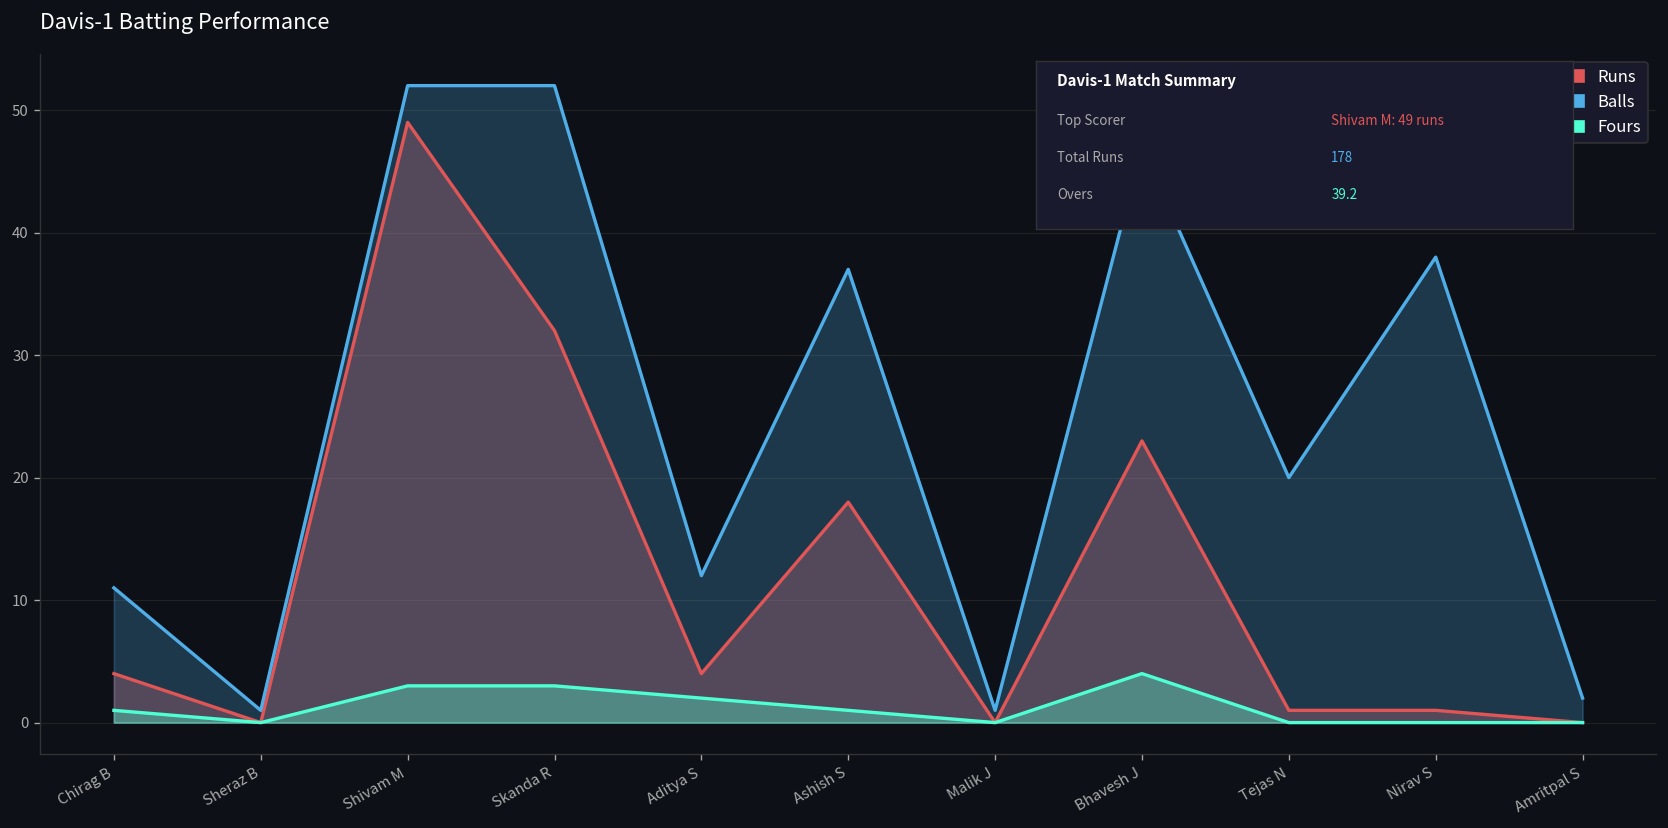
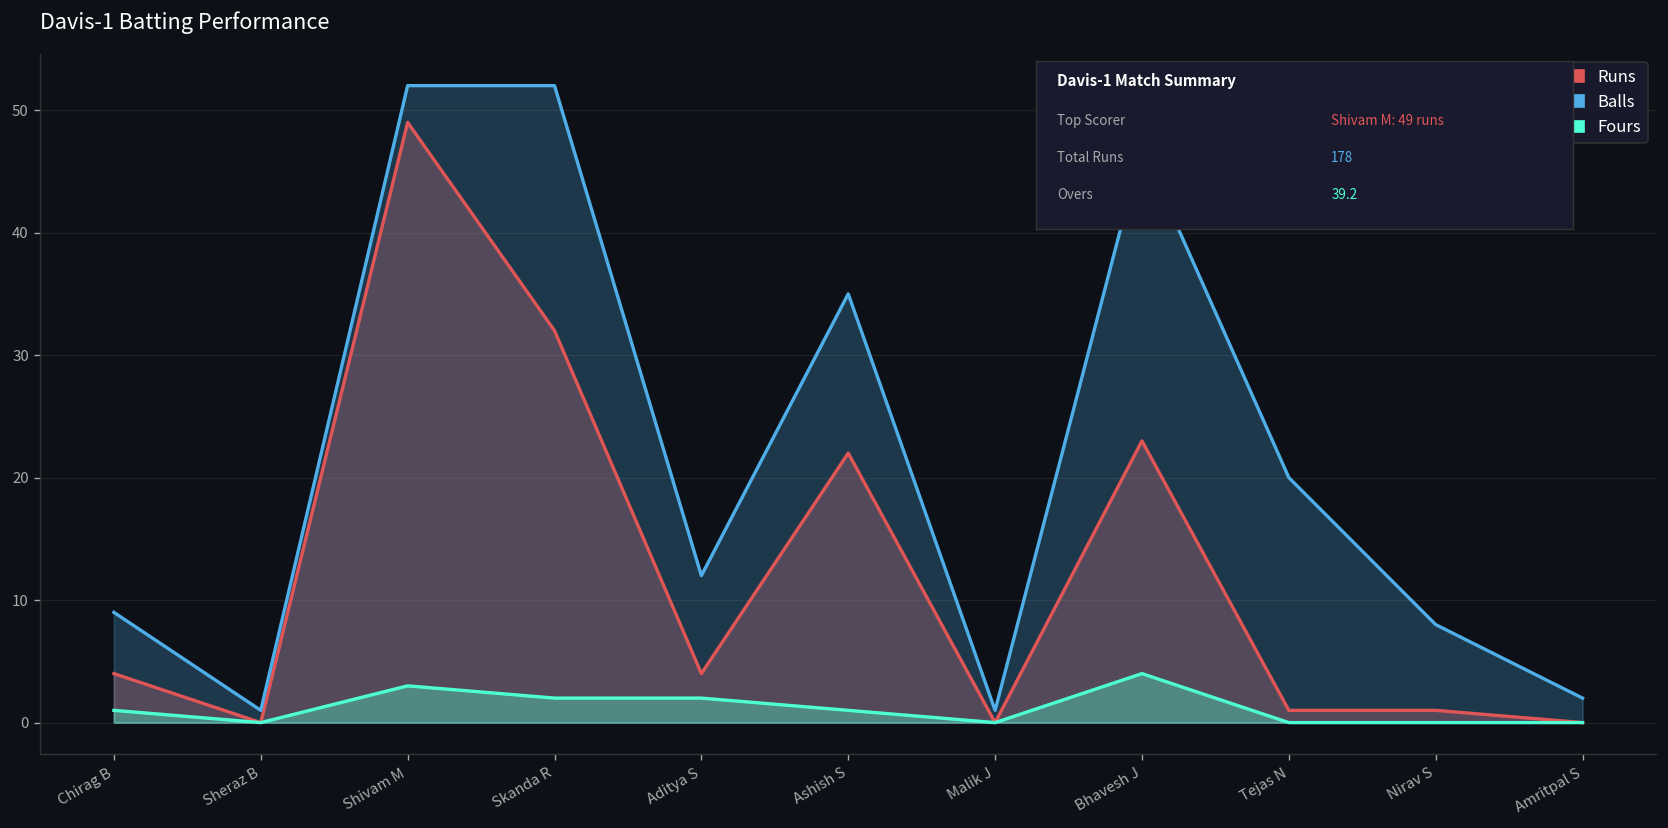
Balls, Chirag B: 11 -> 9
Fours, Skanda R: 3 -> 2
Runs, Ashish S: 18 -> 22
Balls, Ashish S: 37 -> 35
Balls, Nirav S: 38 -> 8
